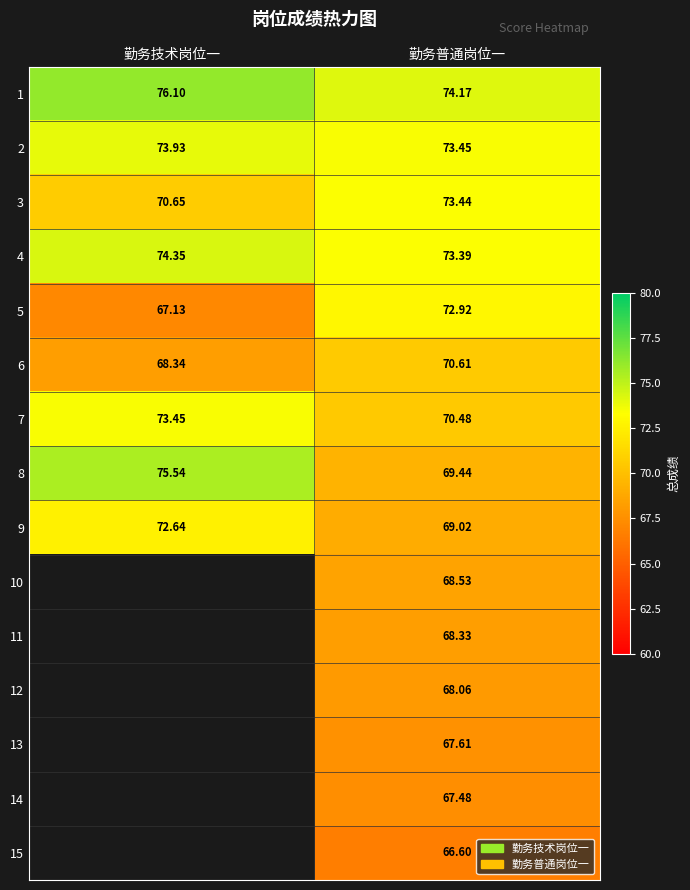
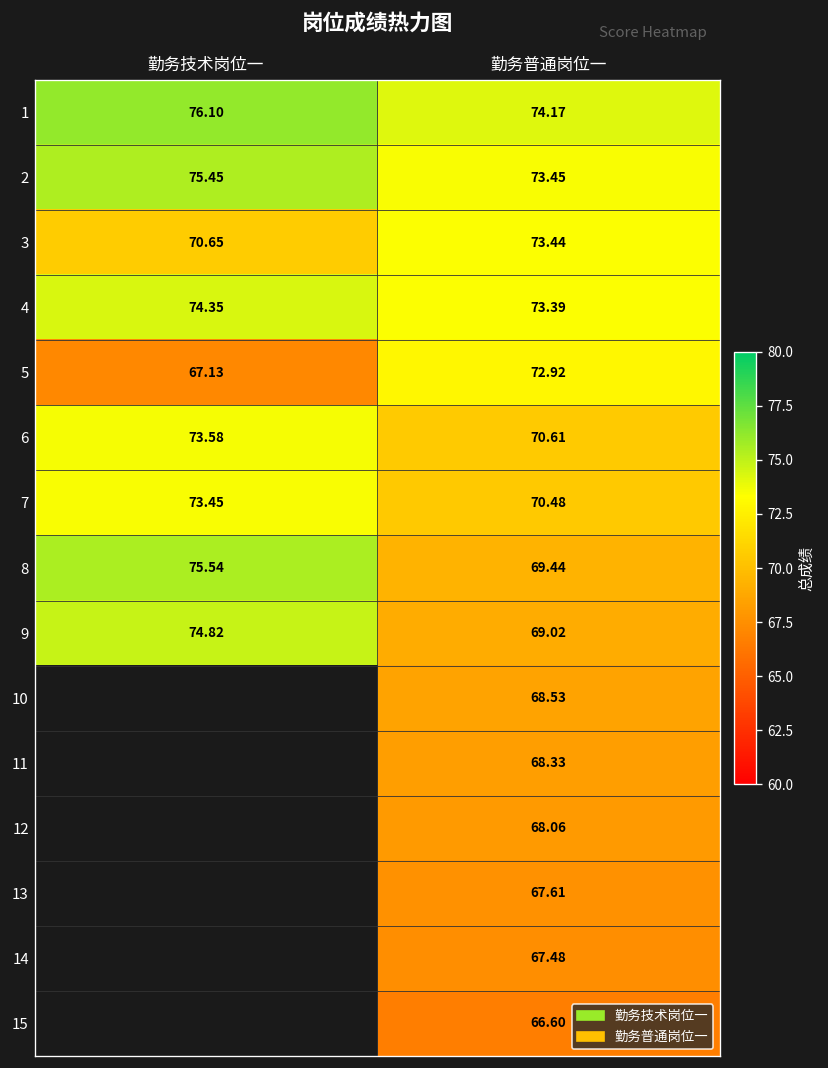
2, 勤务技术岗位一: 73.93 -> 75.45
6, 勤务技术岗位一: 68.34 -> 73.58
9, 勤务技术岗位一: 72.64 -> 74.82
